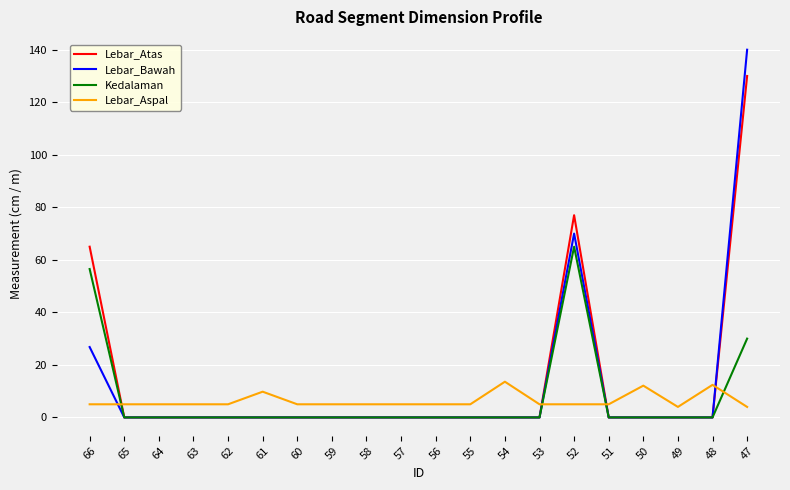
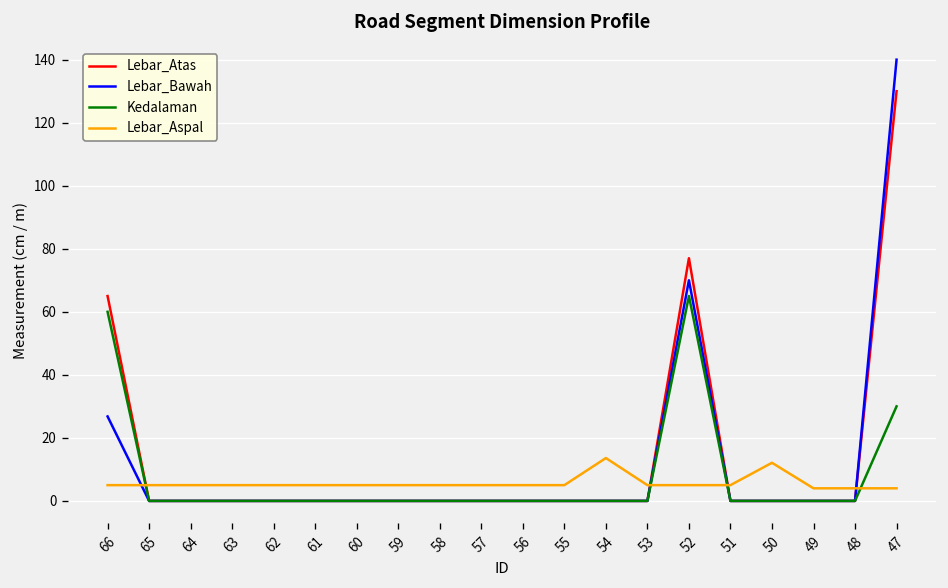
Kedalaman, 66: 57 -> 60
Lebar_Aspal, 61: 10 -> 5
Lebar_Aspal, 48: 12 -> 4
